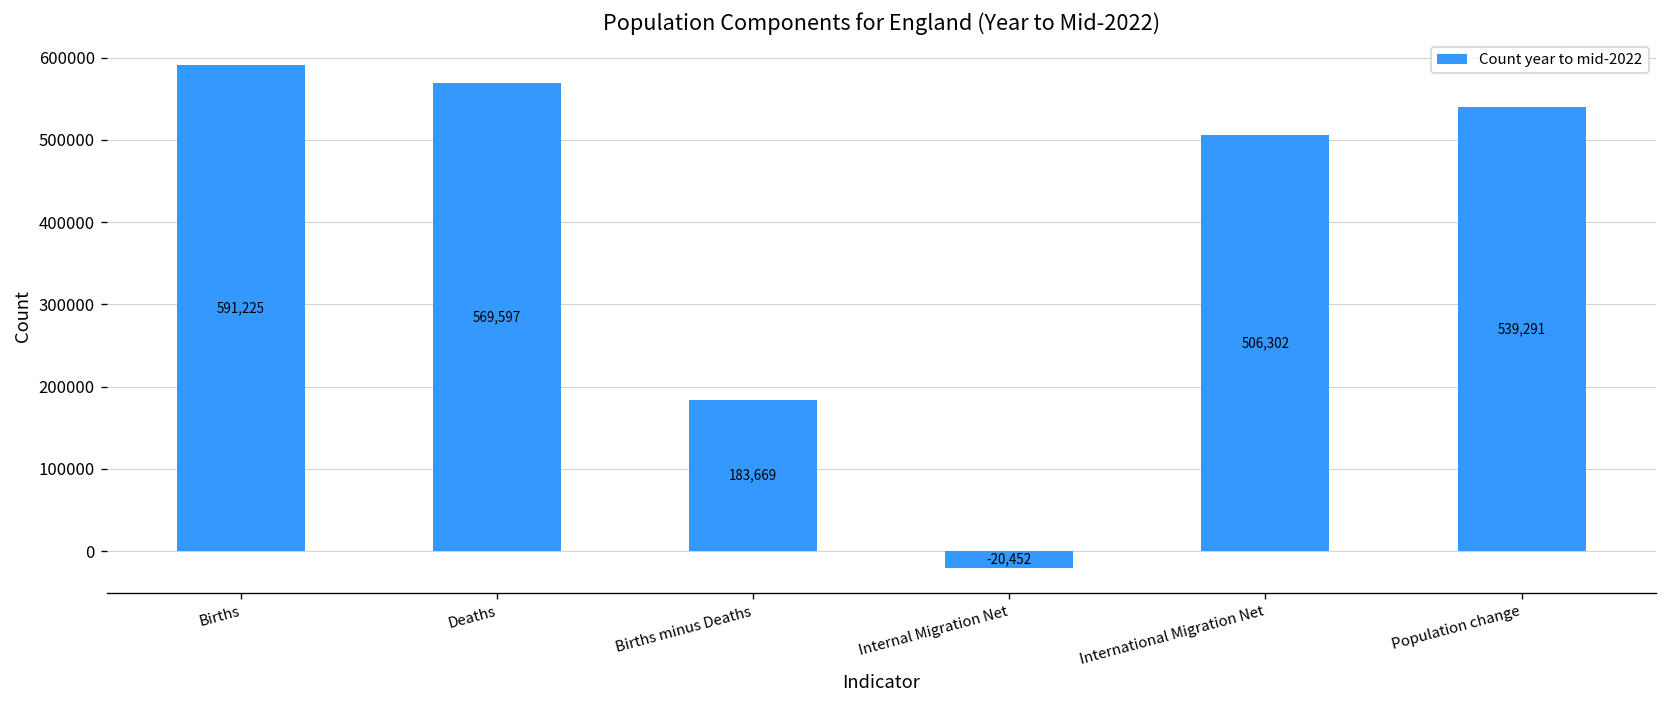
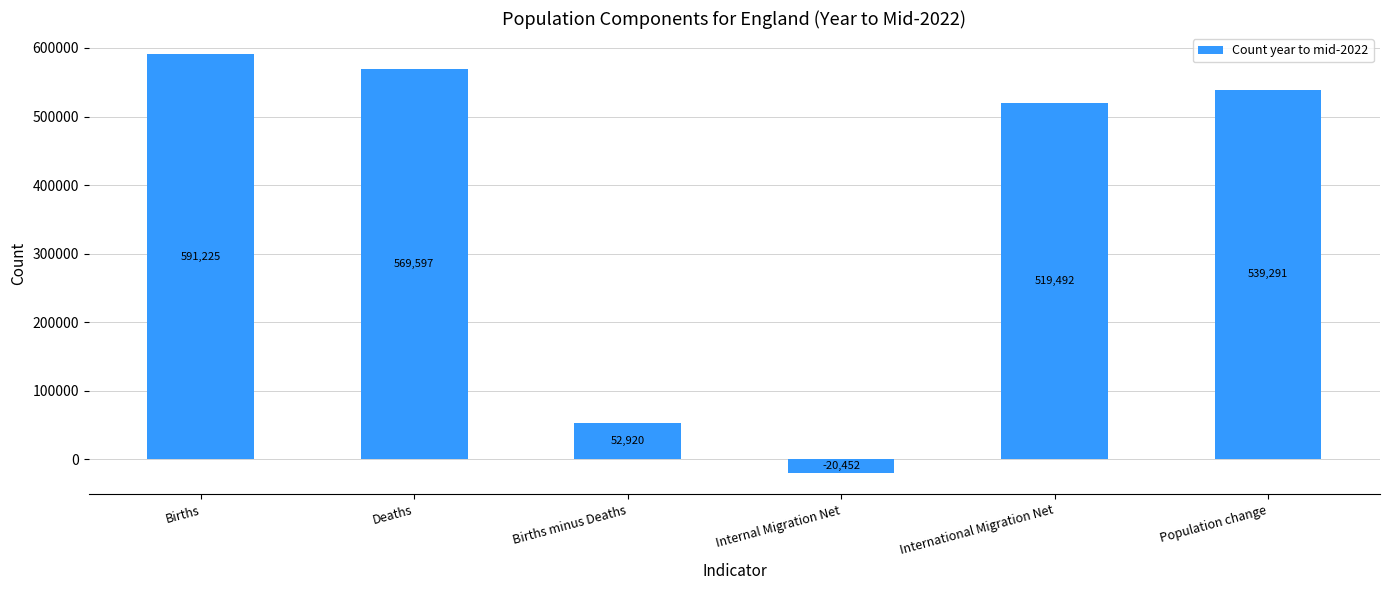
Births minus Deaths: 183,669 -> 52,920
International Migration Net: 506,302 -> 519,492
